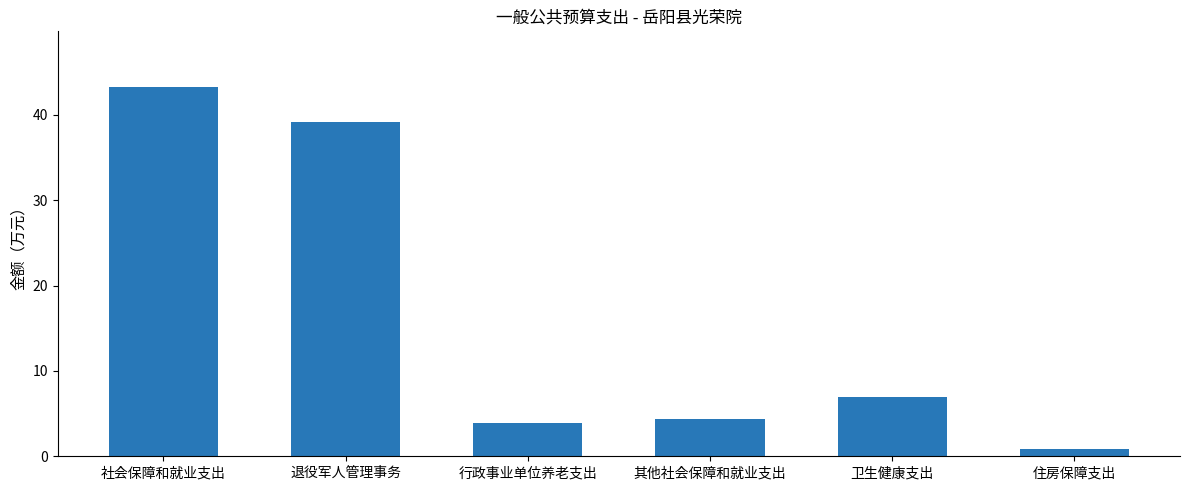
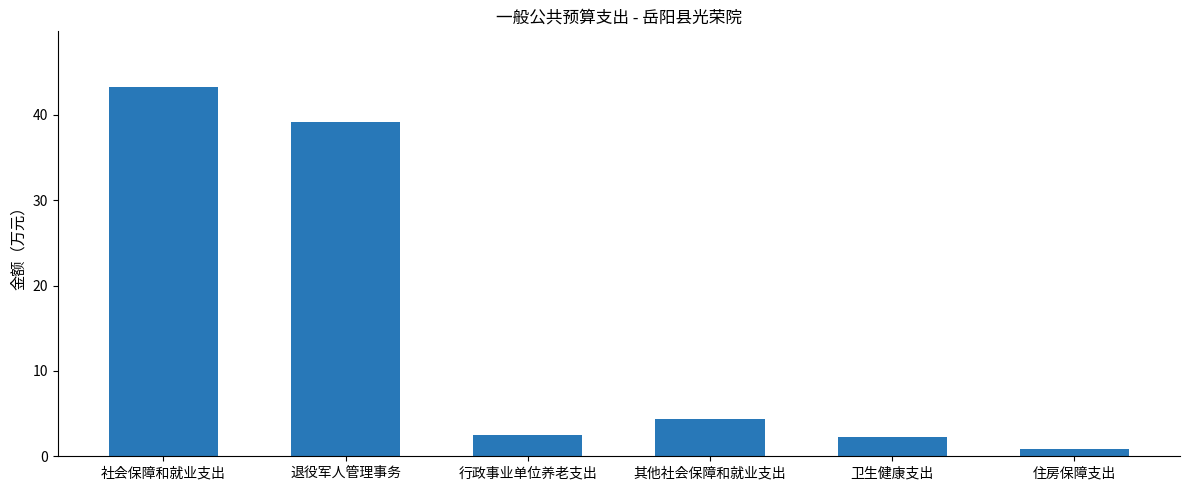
行政事业单位养老支出: 4 -> 3
卫生健康支出: 7 -> 2
